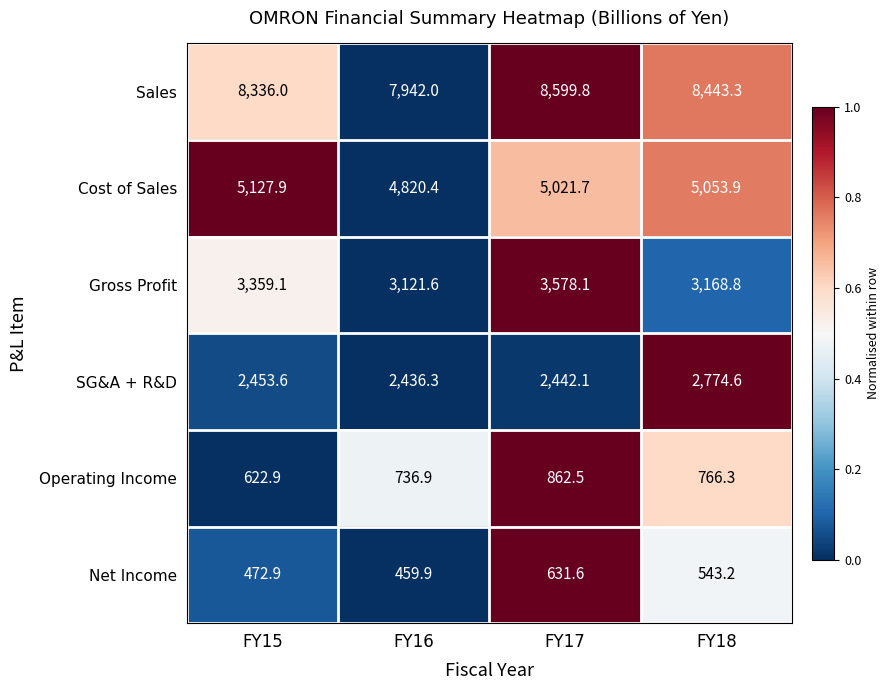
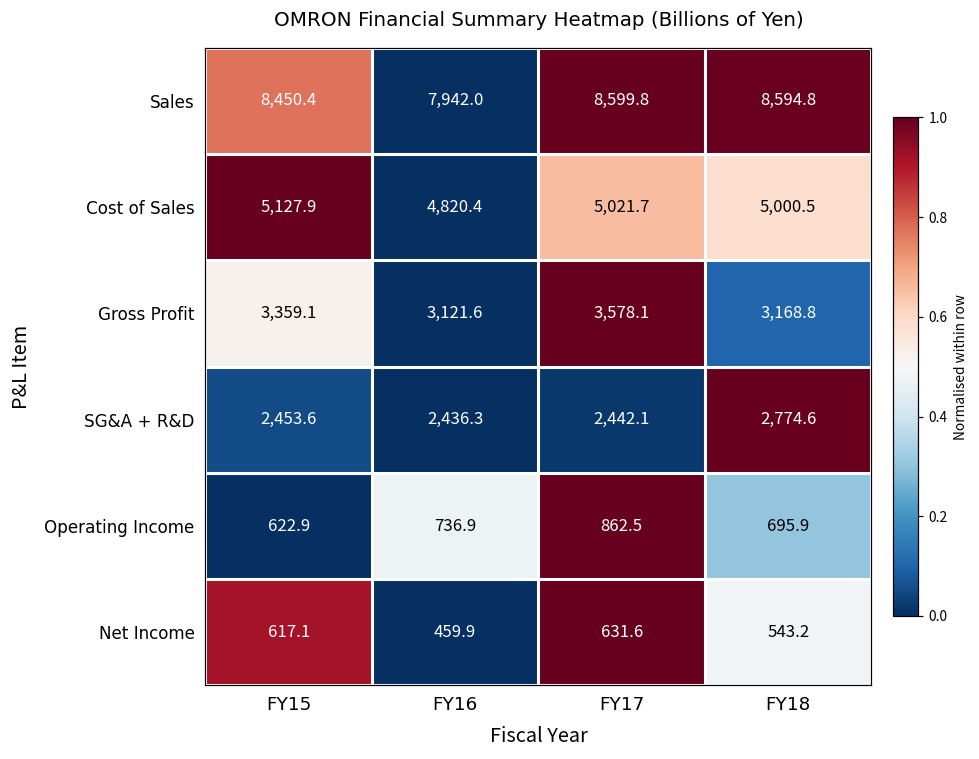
Sales, FY15: 8,336.0 -> 8,450.4
Sales, FY18: 8,443.3 -> 8,594.8
Cost of Sales, FY18: 5,053.9 -> 5,000.5
Operating Income, FY18: 766.3 -> 695.9
Net Income, FY15: 472.9 -> 617.1
